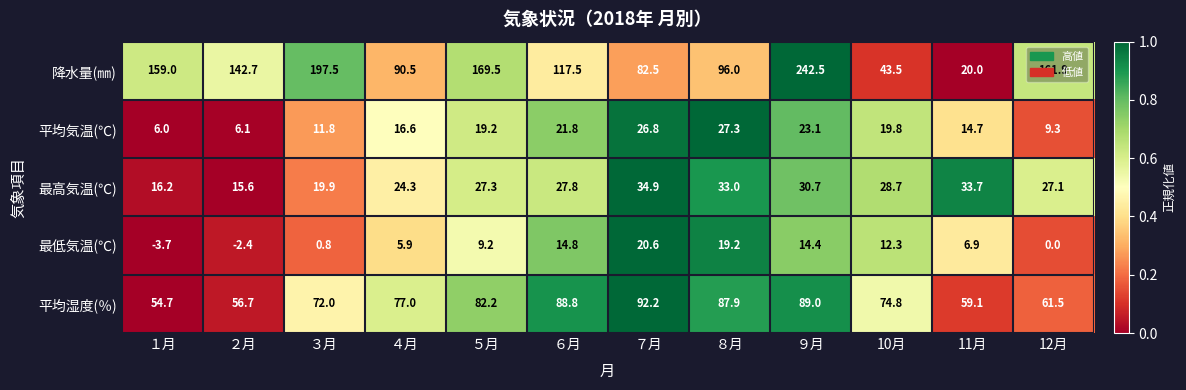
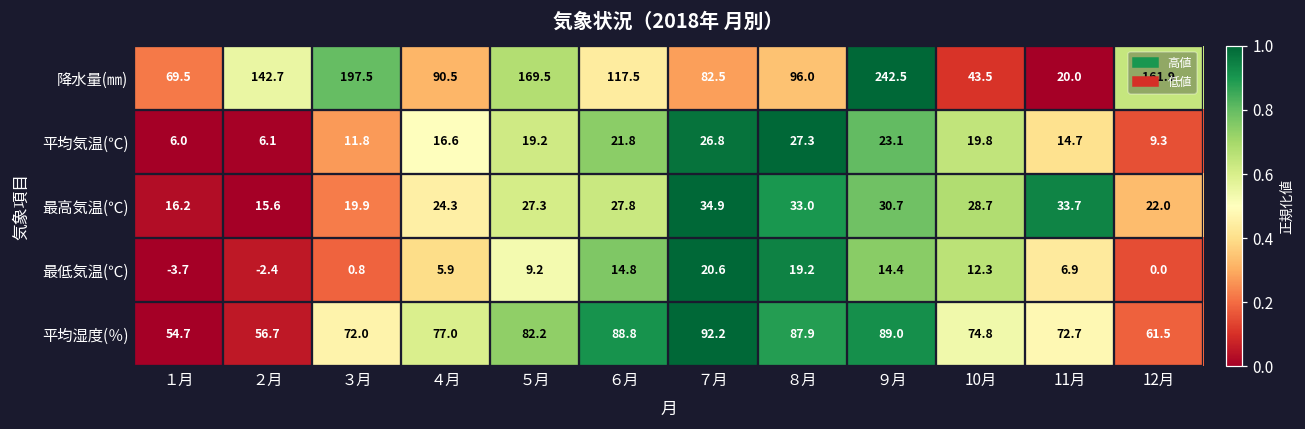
降水量(㎜), １月: 159.0 -> 69.5
最高気温(℃), 12月: 27.1 -> 22.0
平均湿度(％), 11月: 59.1 -> 72.7
